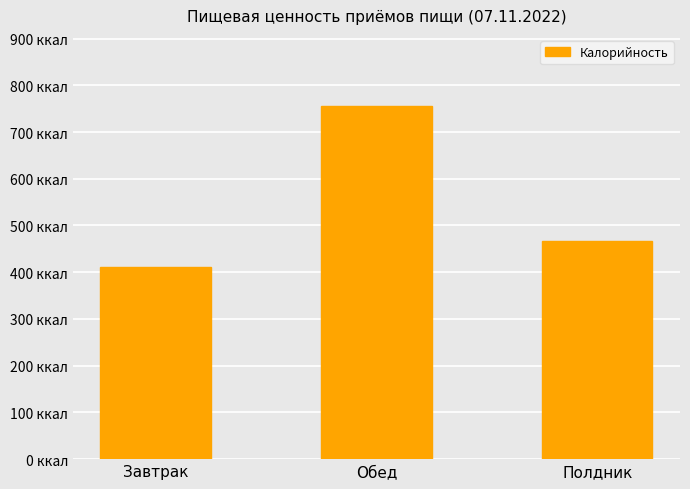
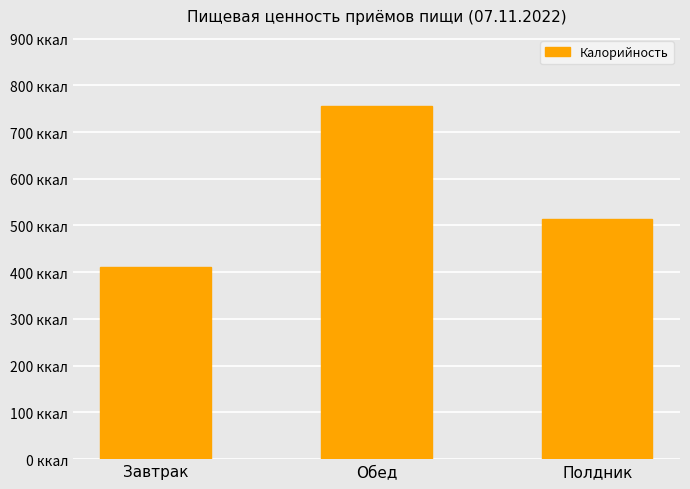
Полдник: 470 ккал -> 510 ккал
